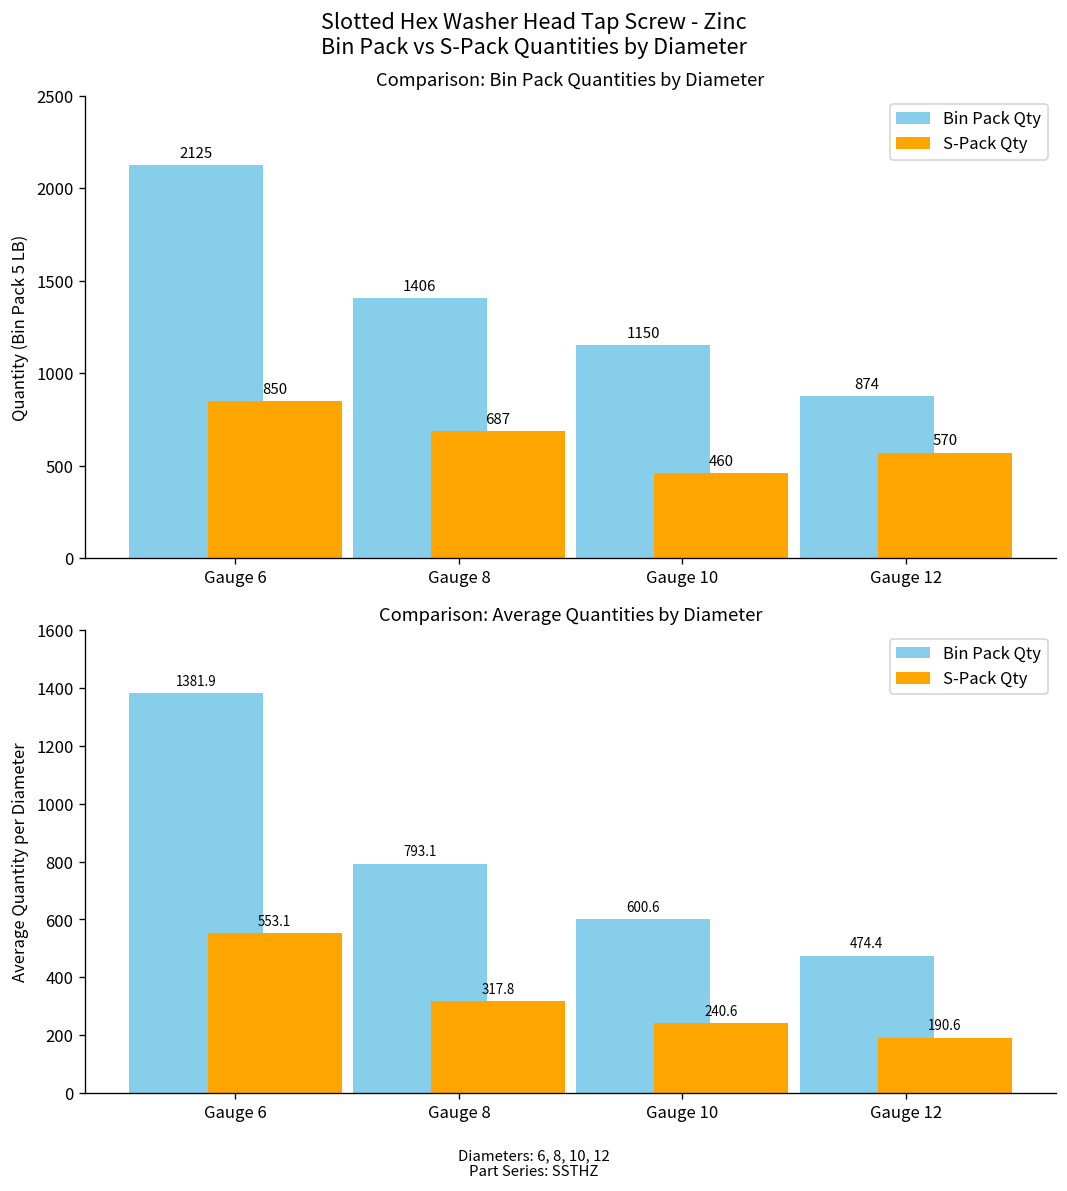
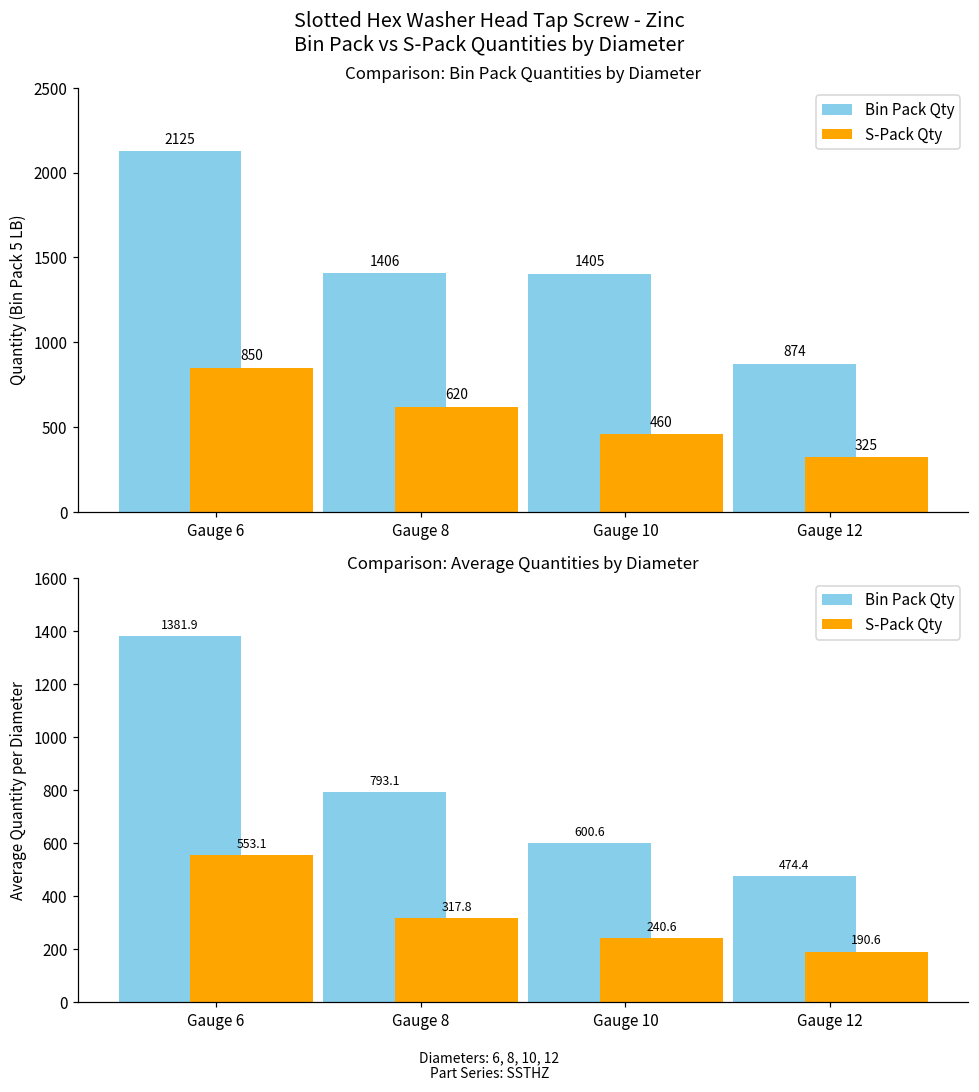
Comparison: Bin Pack Quantities by Diameter, S-Pack Qty, Gauge 8: 687 -> 620
Comparison: Bin Pack Quantities by Diameter, Bin Pack Qty, Gauge 10: 1150 -> 1405
Comparison: Bin Pack Quantities by Diameter, S-Pack Qty, Gauge 12: 570 -> 325
